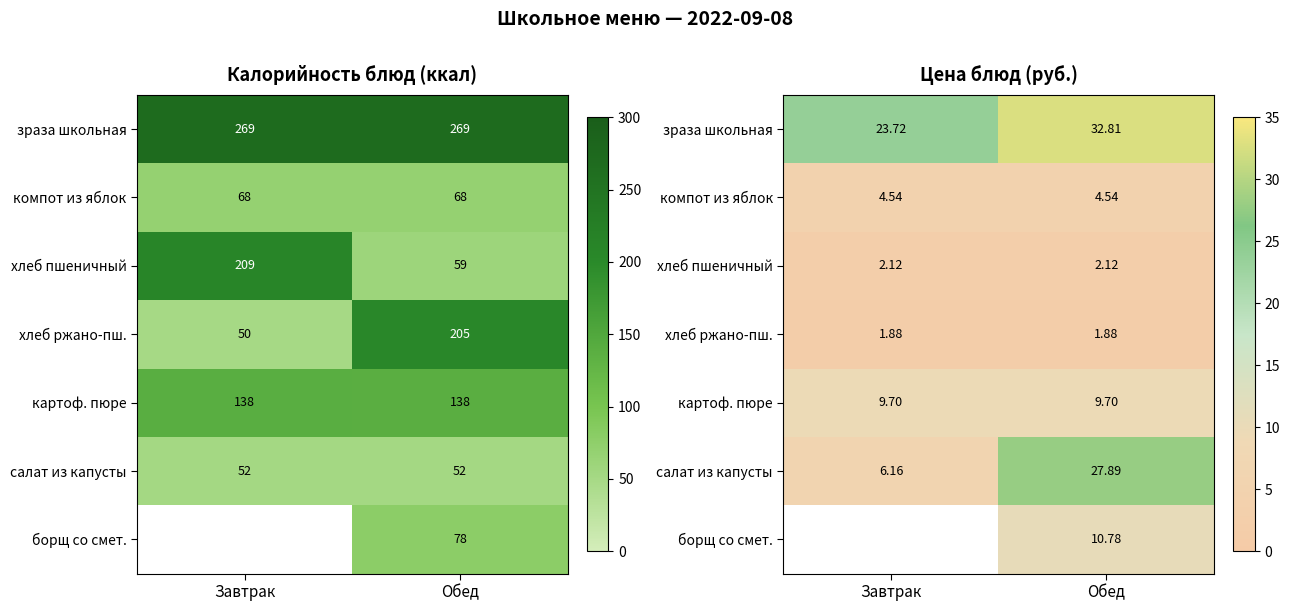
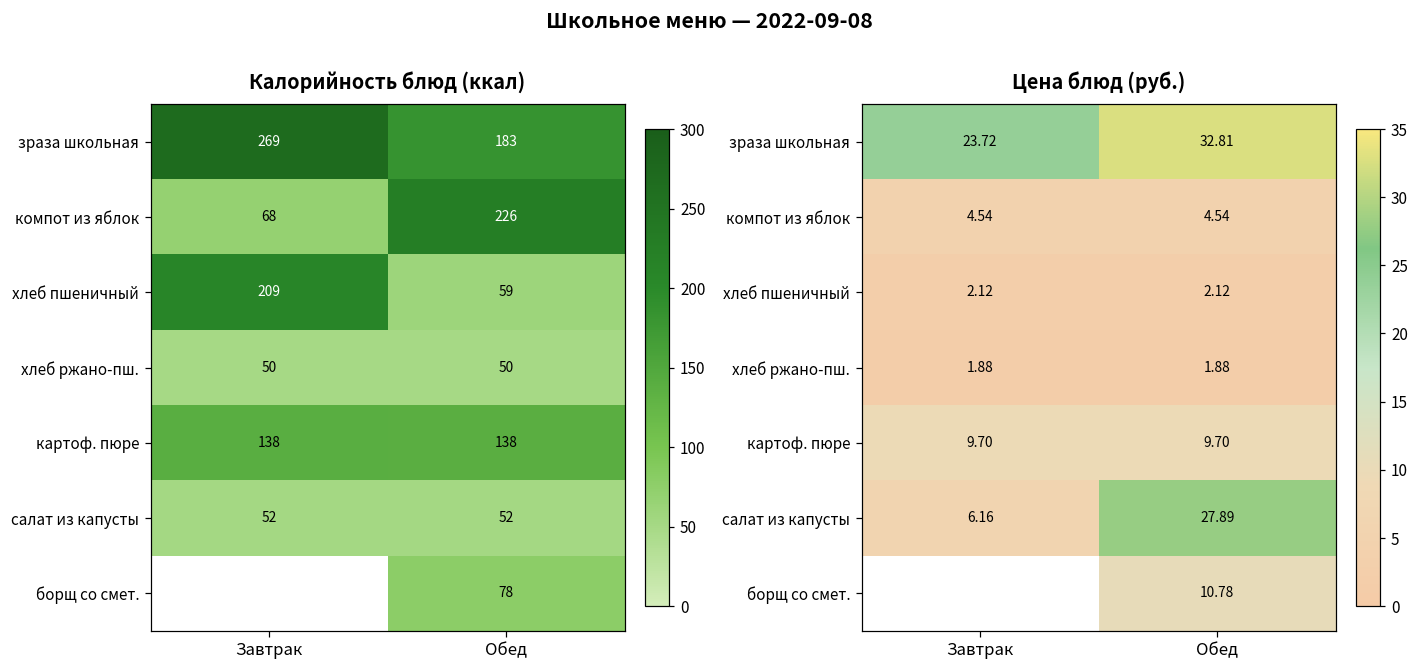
Калорийность блюд (ккал), зраза школьная, Обед: 269 -> 183
Калорийность блюд (ккал), компот из яблок, Обед: 68 -> 226
Калорийность блюд (ккал), хлеб ржано-пш., Обед: 205 -> 50
